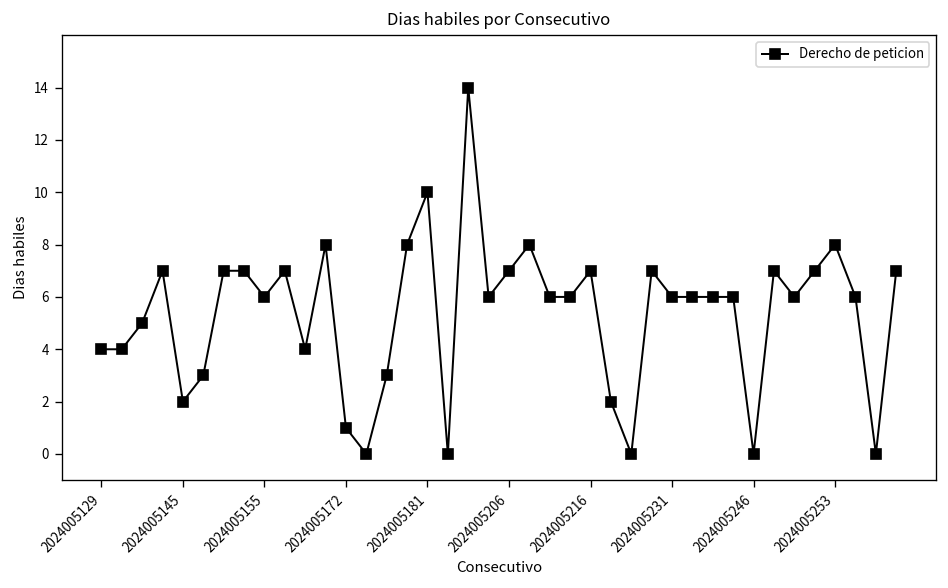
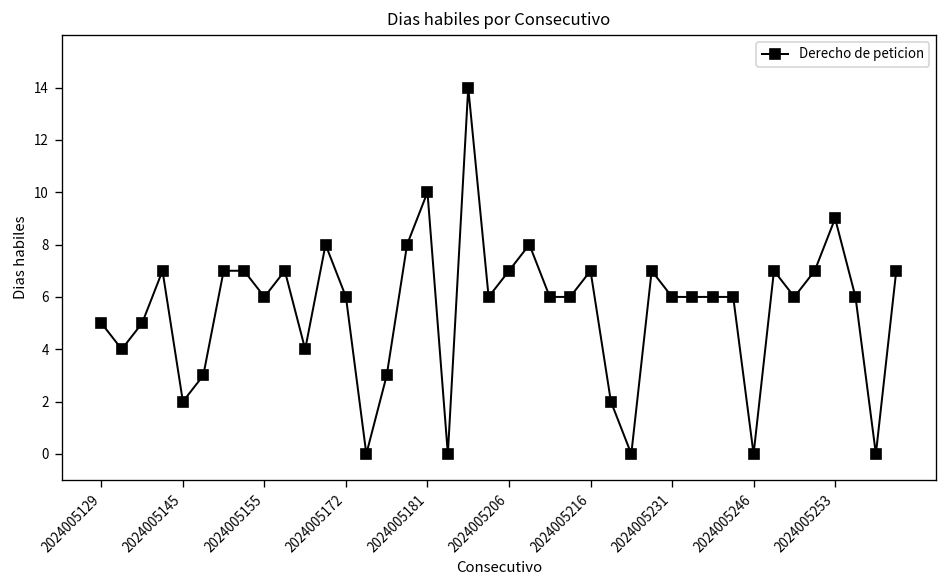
2024005129: 4 -> 5
2024005172: 1 -> 6
2024005253: 8 -> 9
